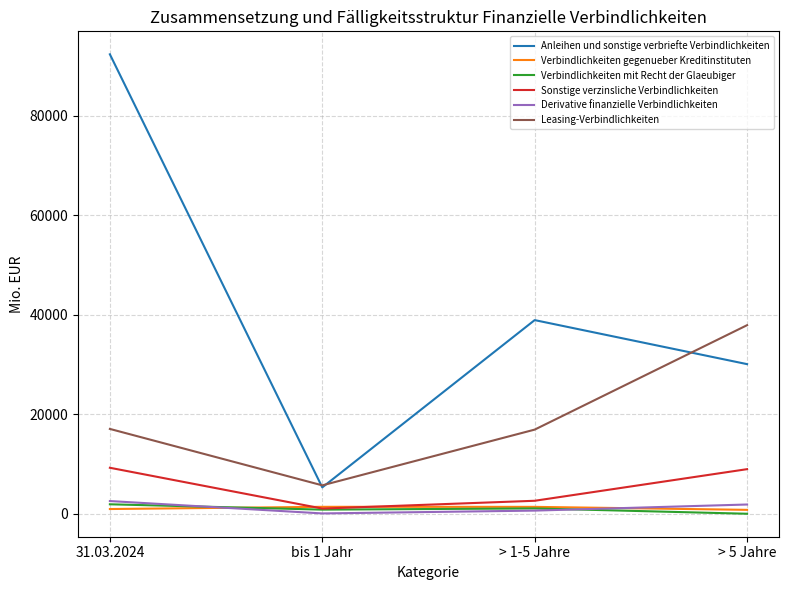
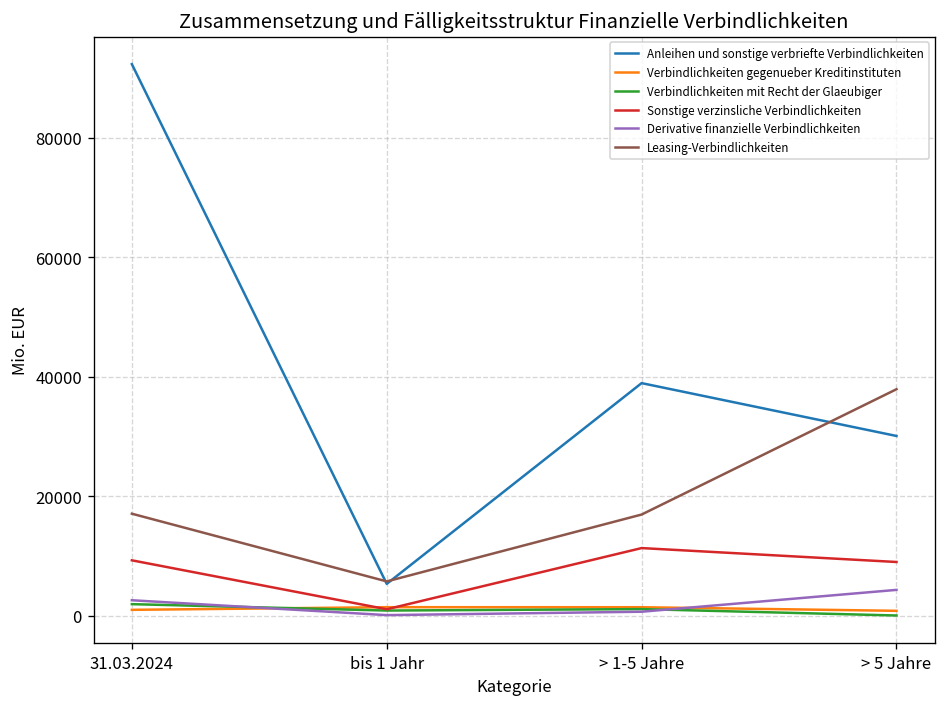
Sonstige verzinsliche Verbindlichkeiten, > 1-5 Jahre: 3000 -> 11000
Derivative finanzielle Verbindlichkeiten, > 5 Jahre: 2000 -> 4000
